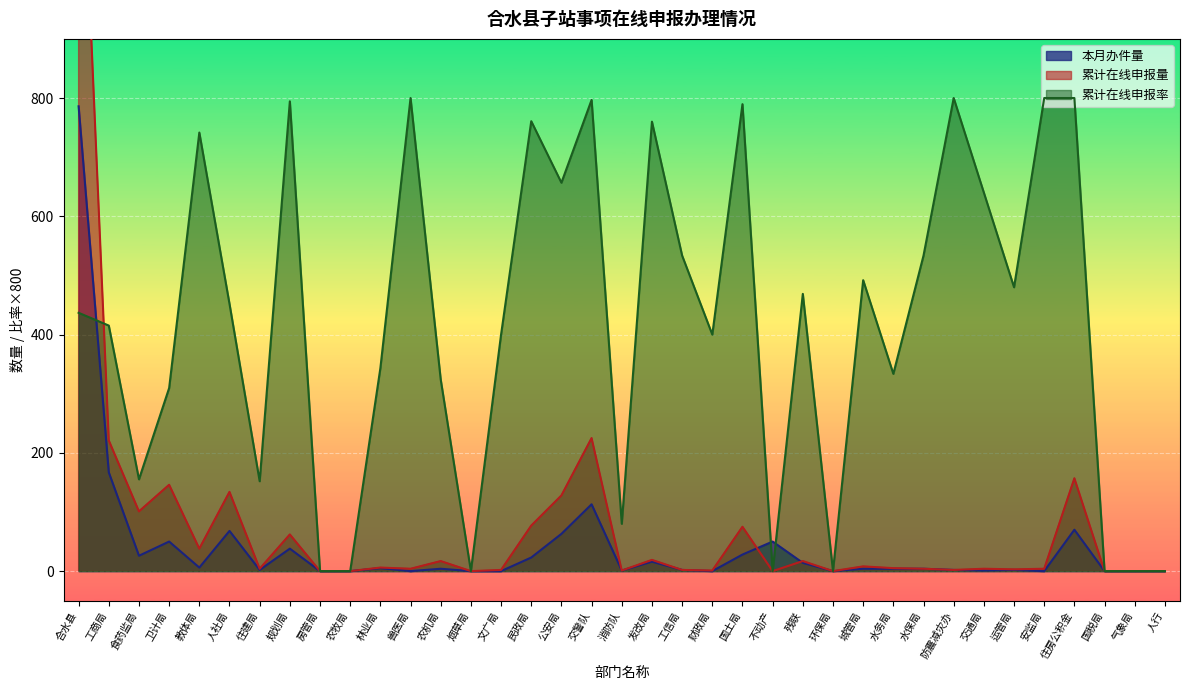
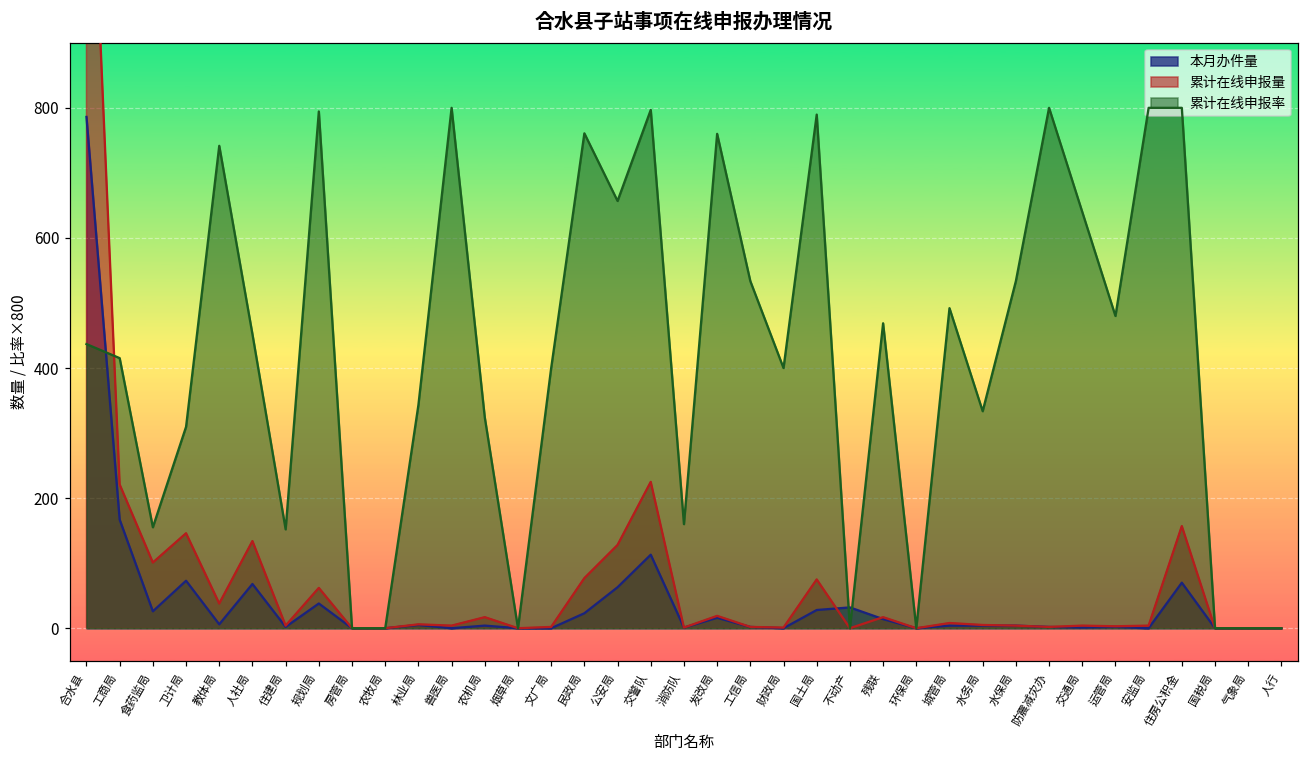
本月办件量, 卫计局: 50 -> 70
累计在线申报率, 消防队: 80 -> 160
本月办件量, 不动产: 50 -> 30
